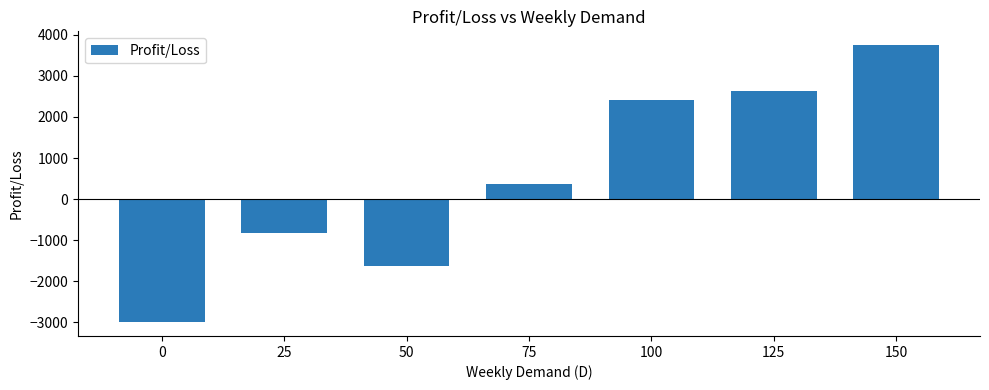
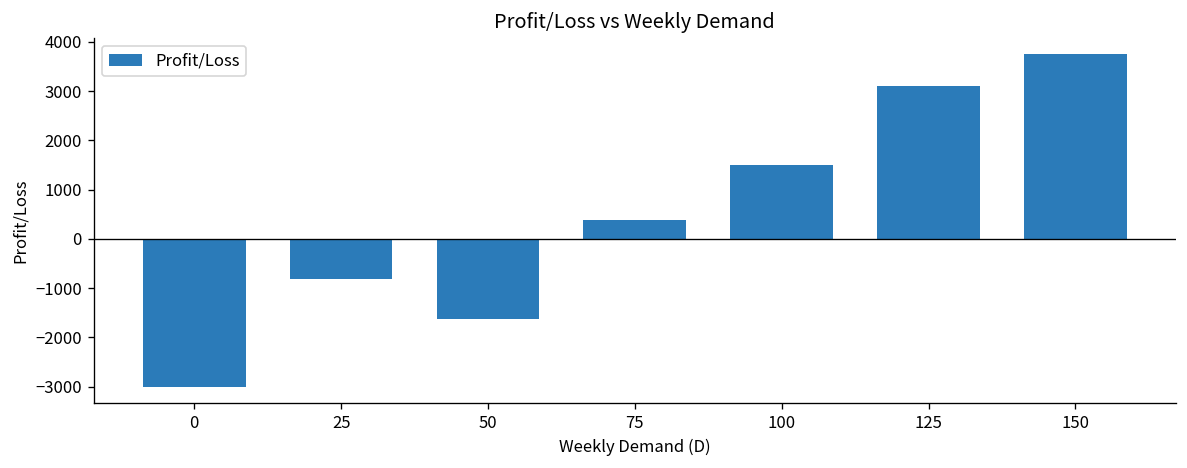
100: 2400 -> 1500
125: 2600 -> 3100
